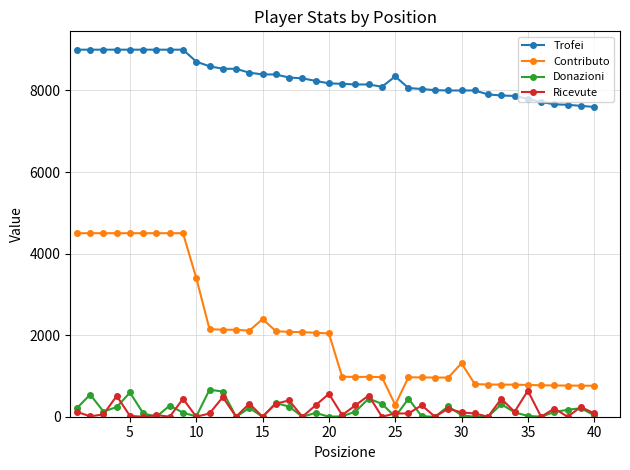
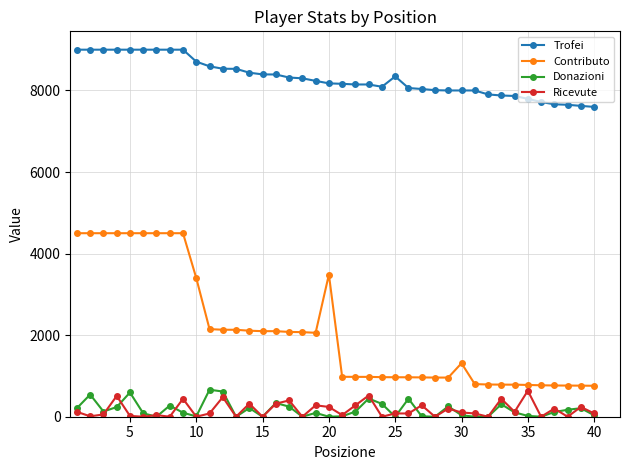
Contributo, 15: 2400 -> 2100
Contributo, 20: 2000 -> 3500
Ricevute, 20: 600 -> 200
Contributo, 25: 300 -> 1000
